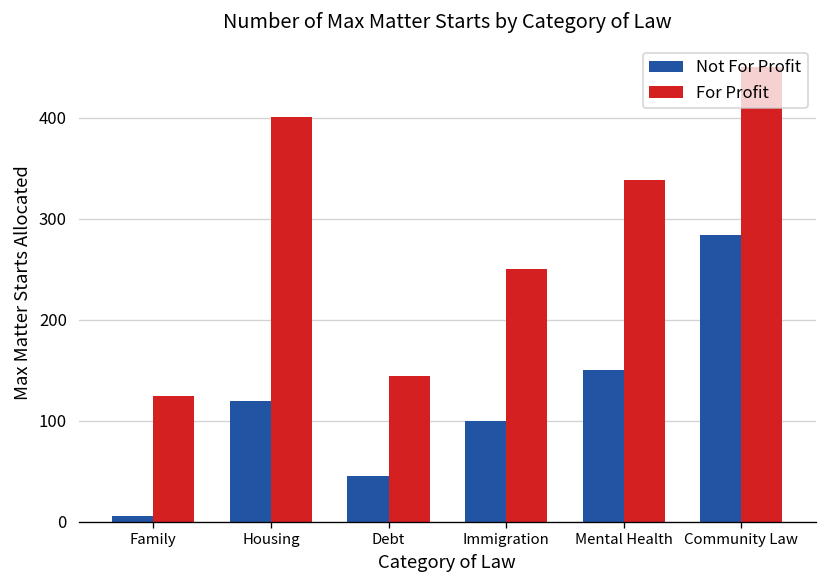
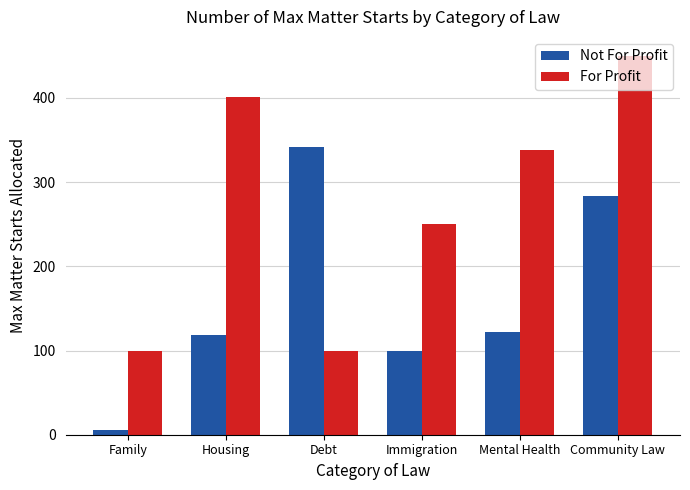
For Profit, Family: 120 -> 100
Not For Profit, Debt: 50 -> 340
For Profit, Debt: 140 -> 100
Not For Profit, Mental Health: 150 -> 120
